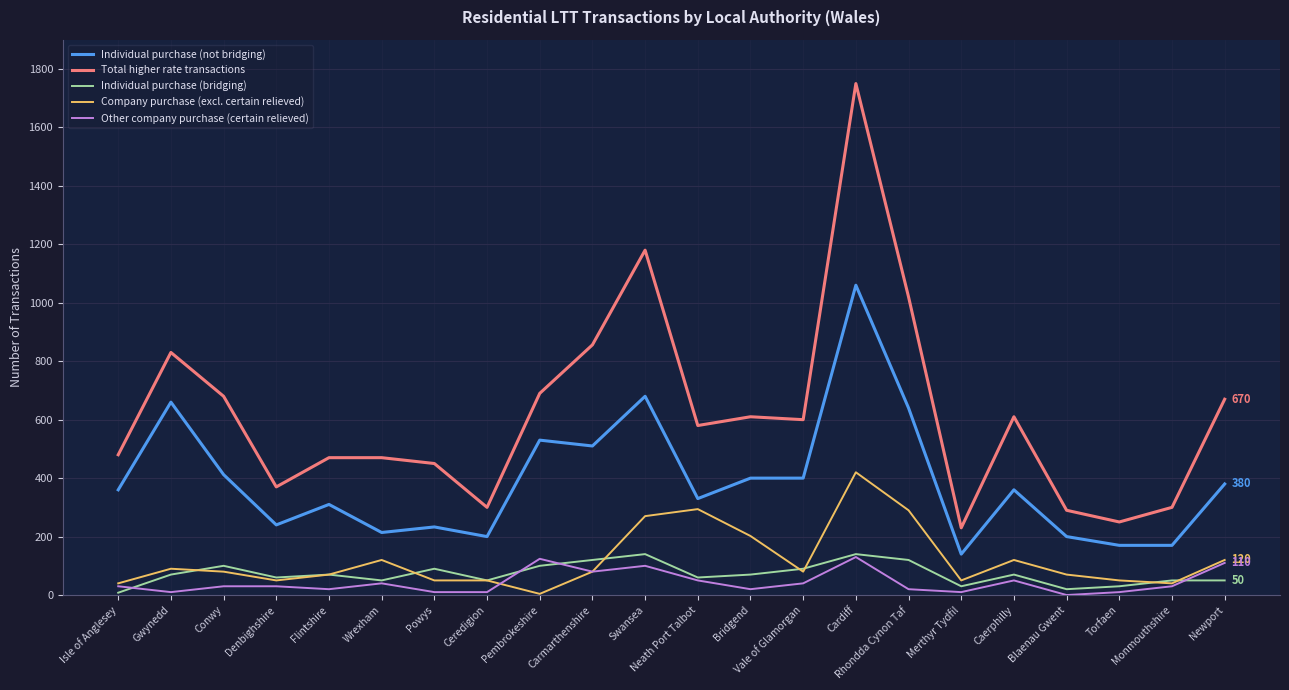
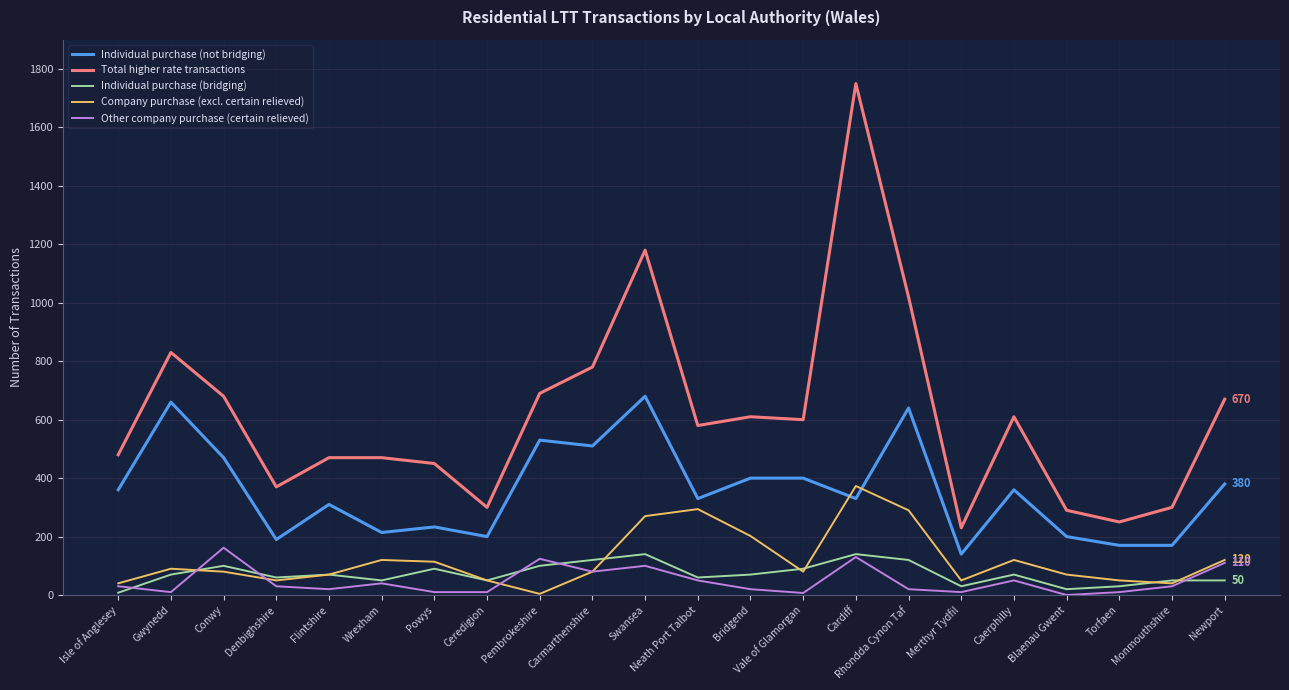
Individual purchase (not bridging), Conwy: 410 -> 470
Other company purchase (certain relieved), Conwy: 30 -> 160
Individual purchase (not bridging), Denbighshire: 240 -> 190
Company purchase (excl. certain relieved), Powys: 50 -> 110
Total higher rate transactions, Carmarthenshire: 860 -> 780
Other company purchase (certain relieved), Vale of Glamorgan: 40 -> 10
Individual purchase (not bridging), Cardiff: 1060 -> 330
Company purchase (excl. certain relieved), Cardiff: 420 -> 370
